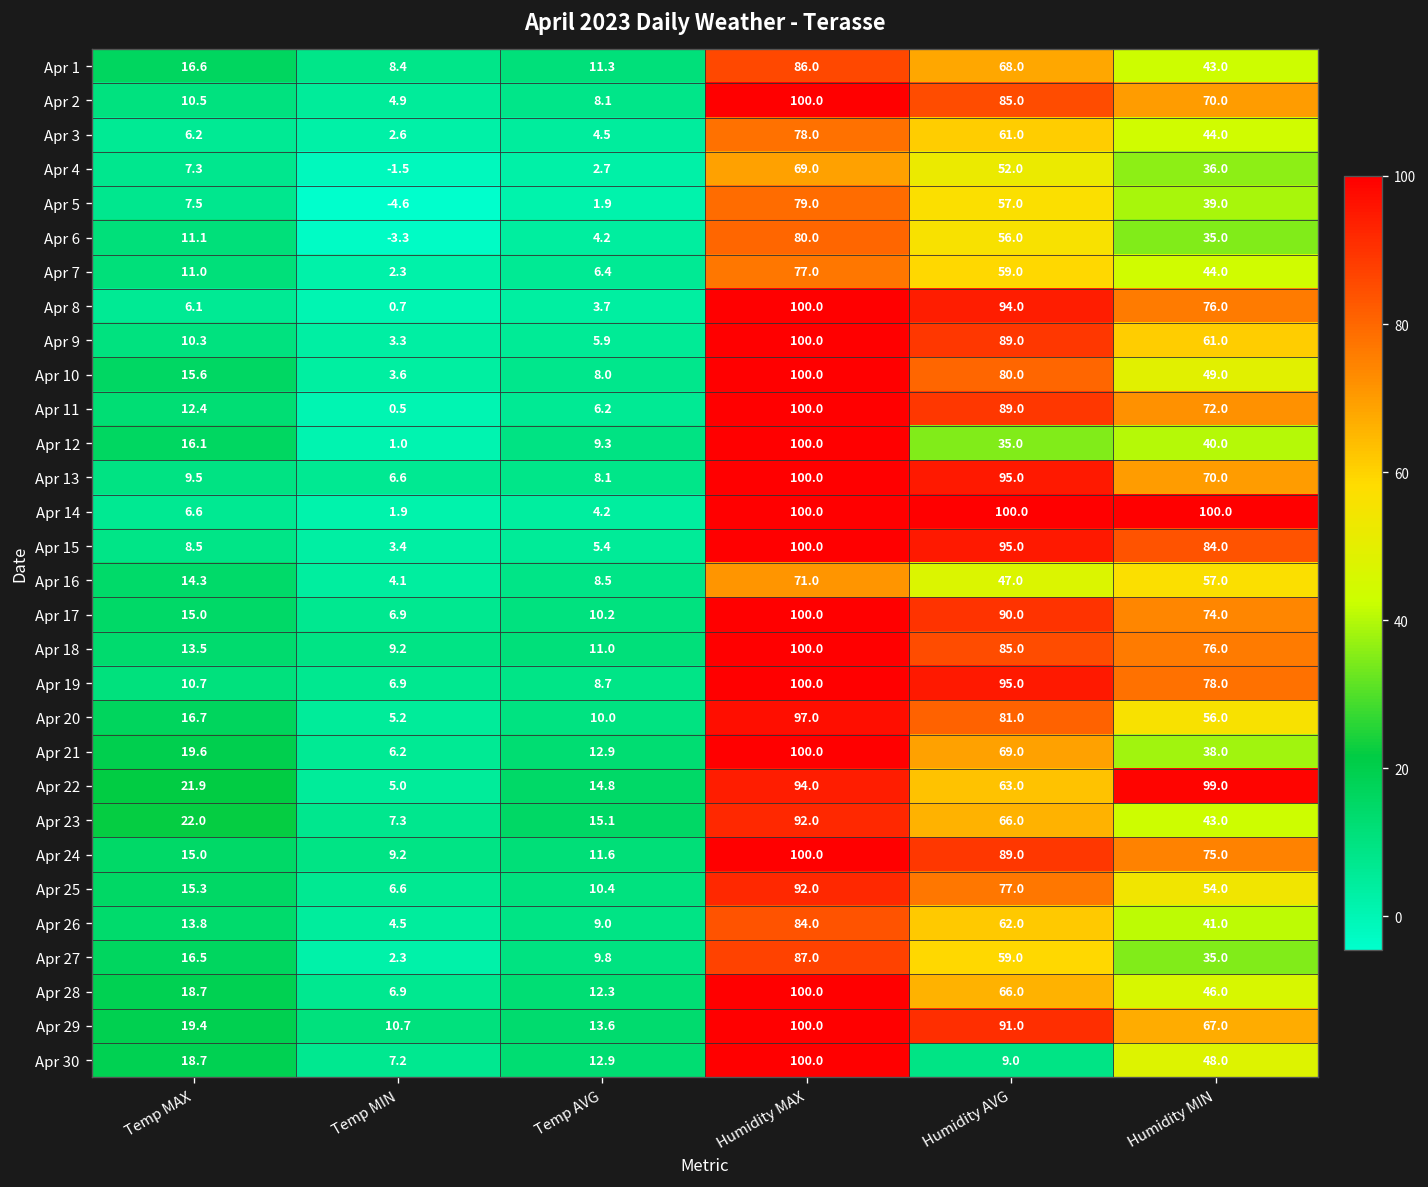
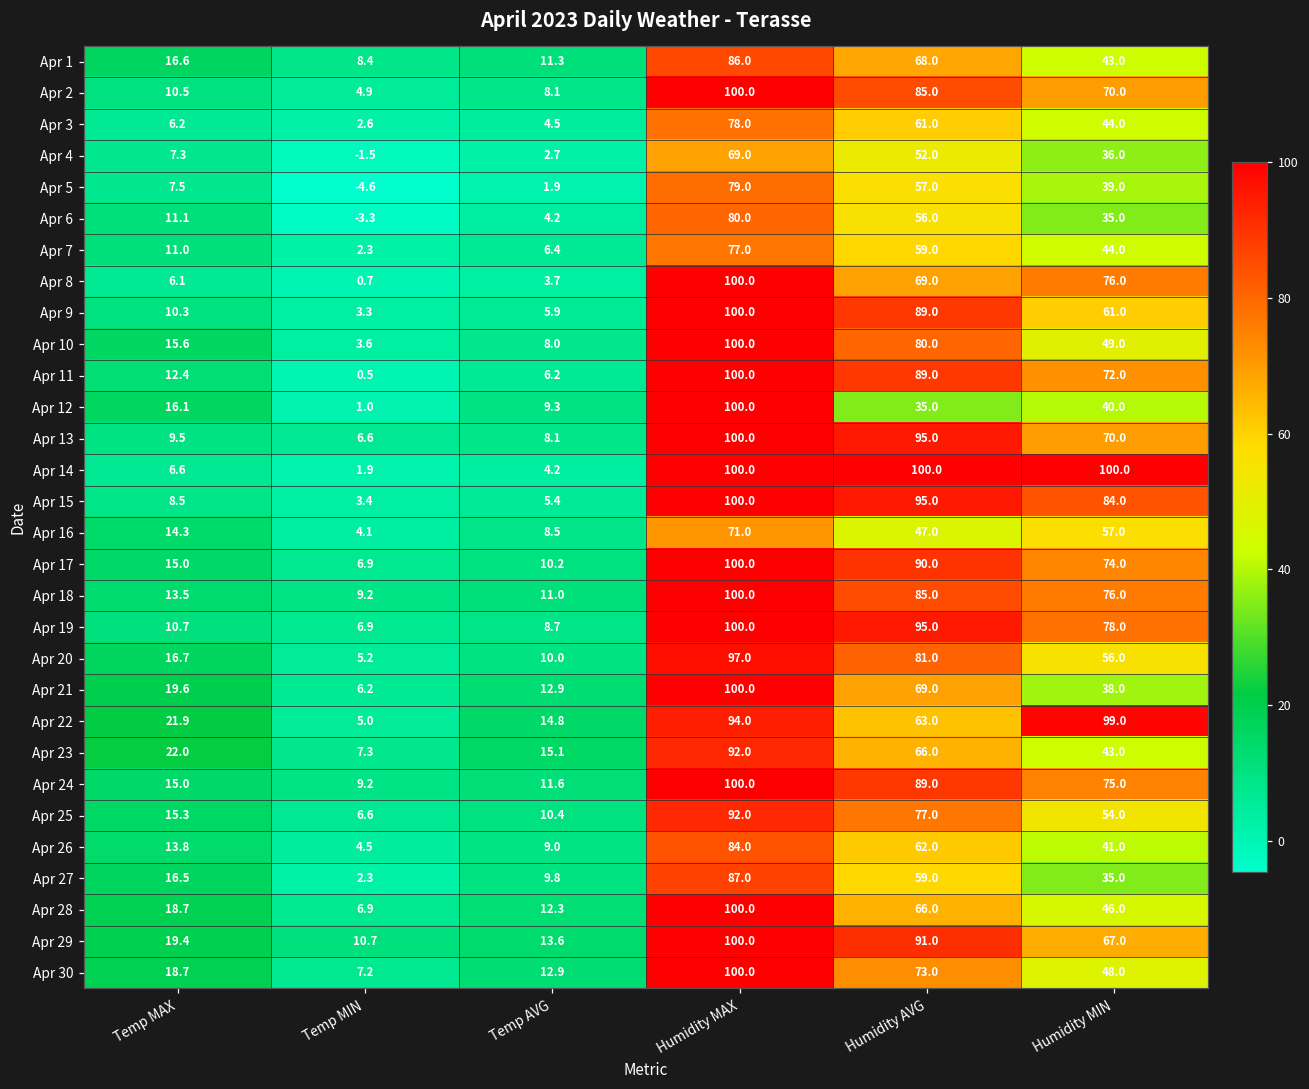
Apr 8, Humidity AVG: 94.0 -> 69.0
Apr 30, Humidity AVG: 9.0 -> 73.0
